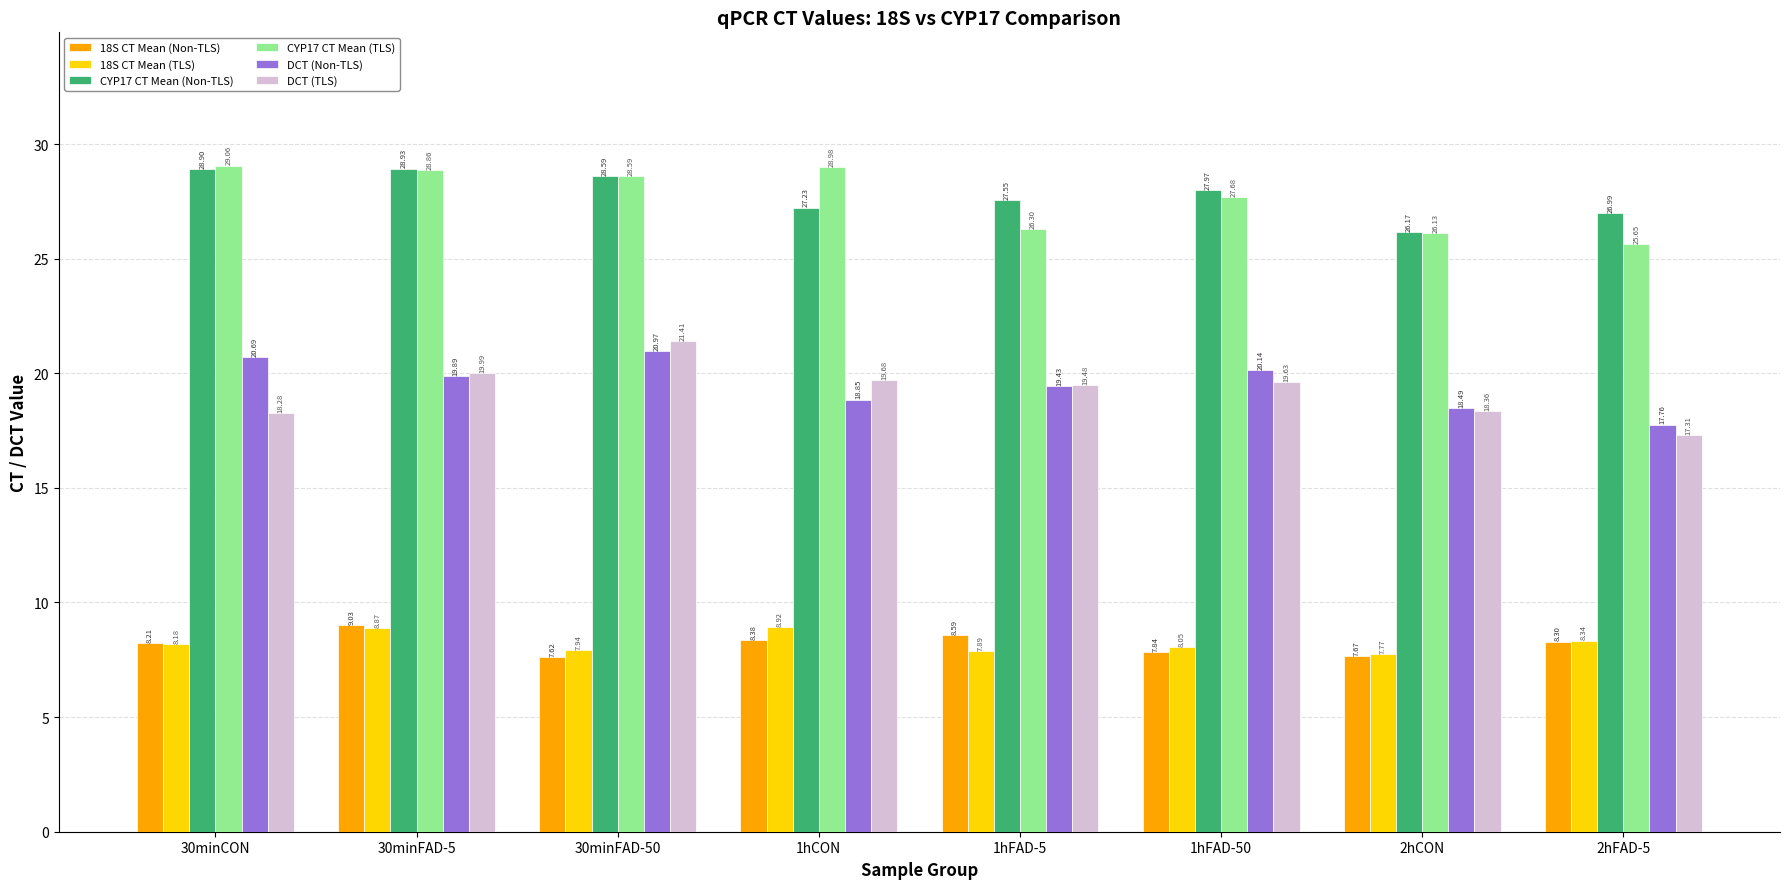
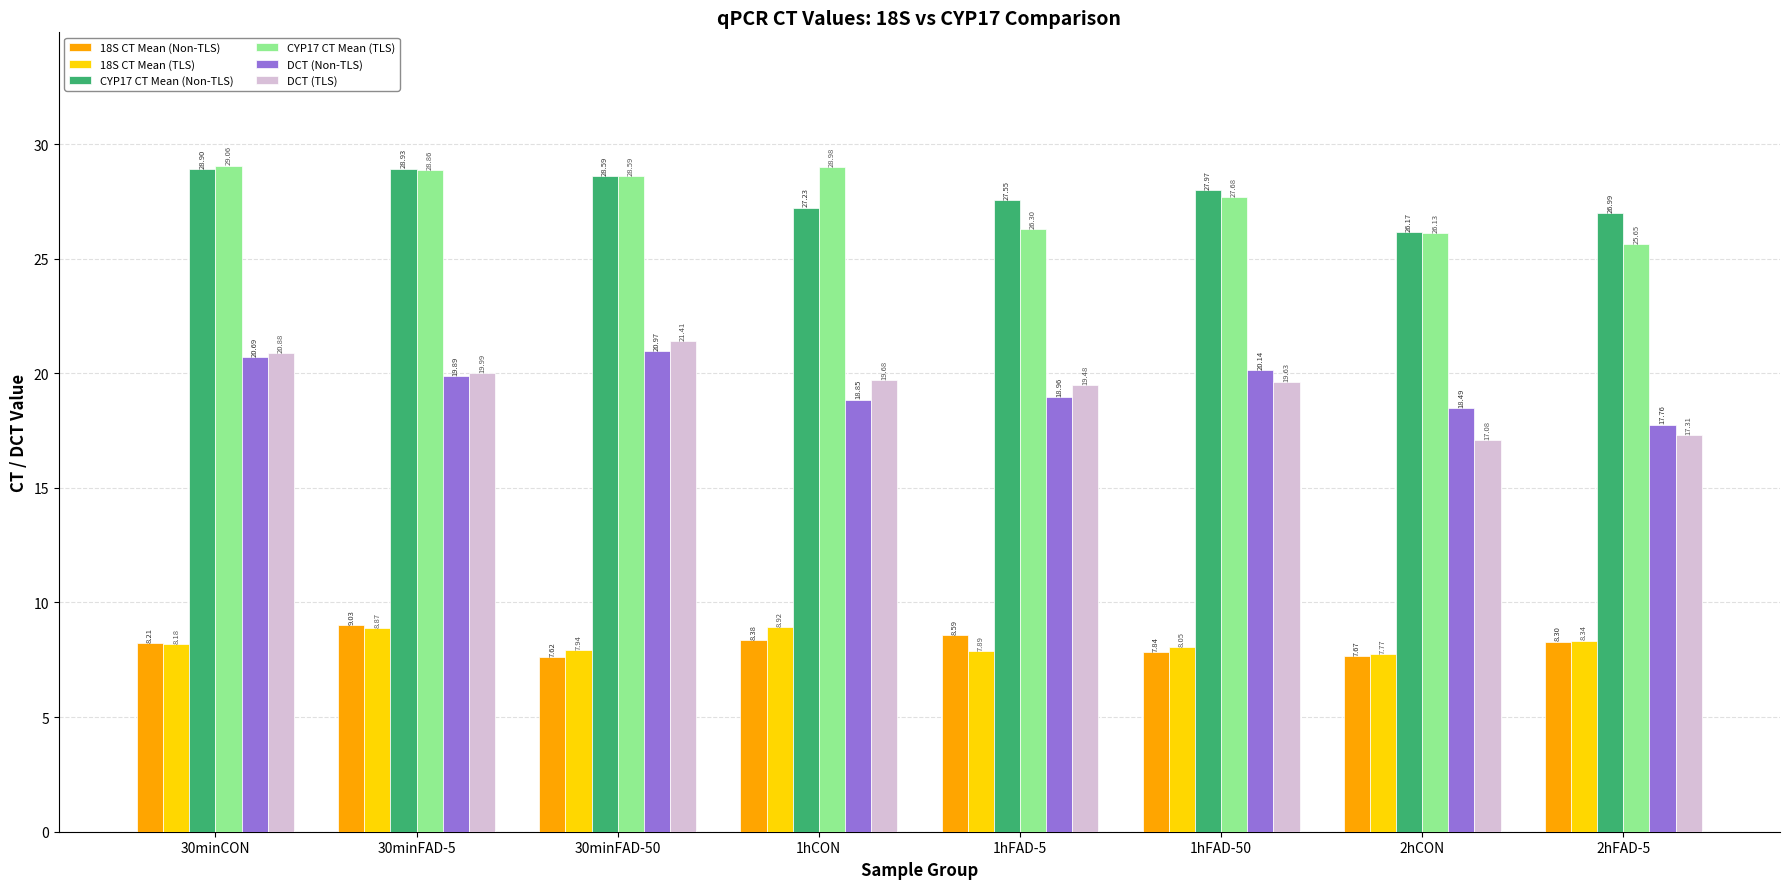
DCT (TLS), 30minCON: 18.28 -> 20.88
DCT (Non-TLS), 1hFAD-5: 19.43 -> 18.96
DCT (TLS), 2hCON: 18.36 -> 17.08
